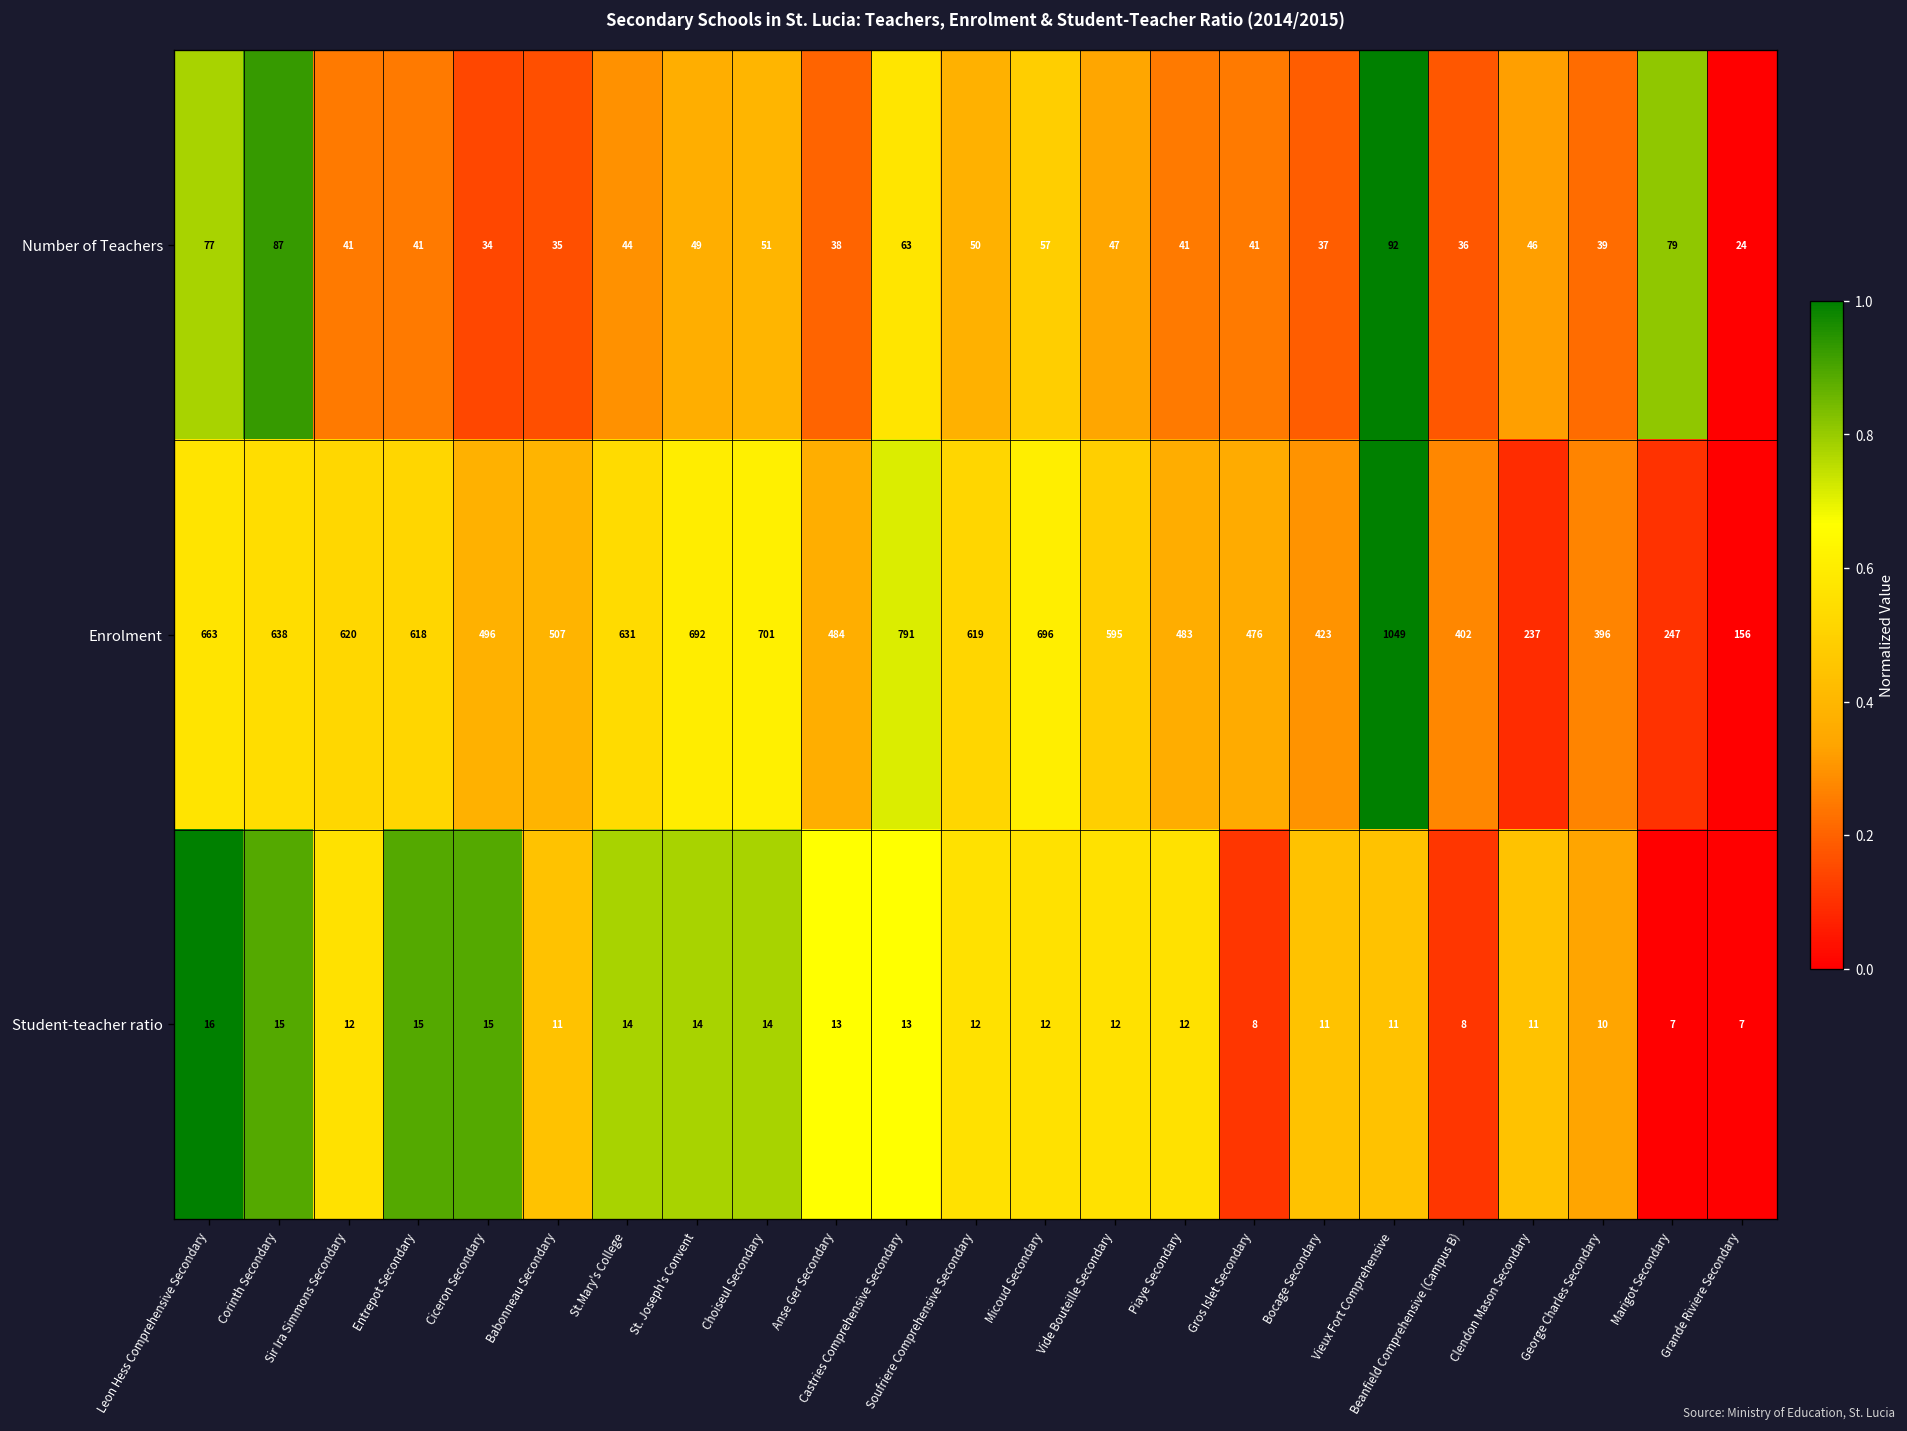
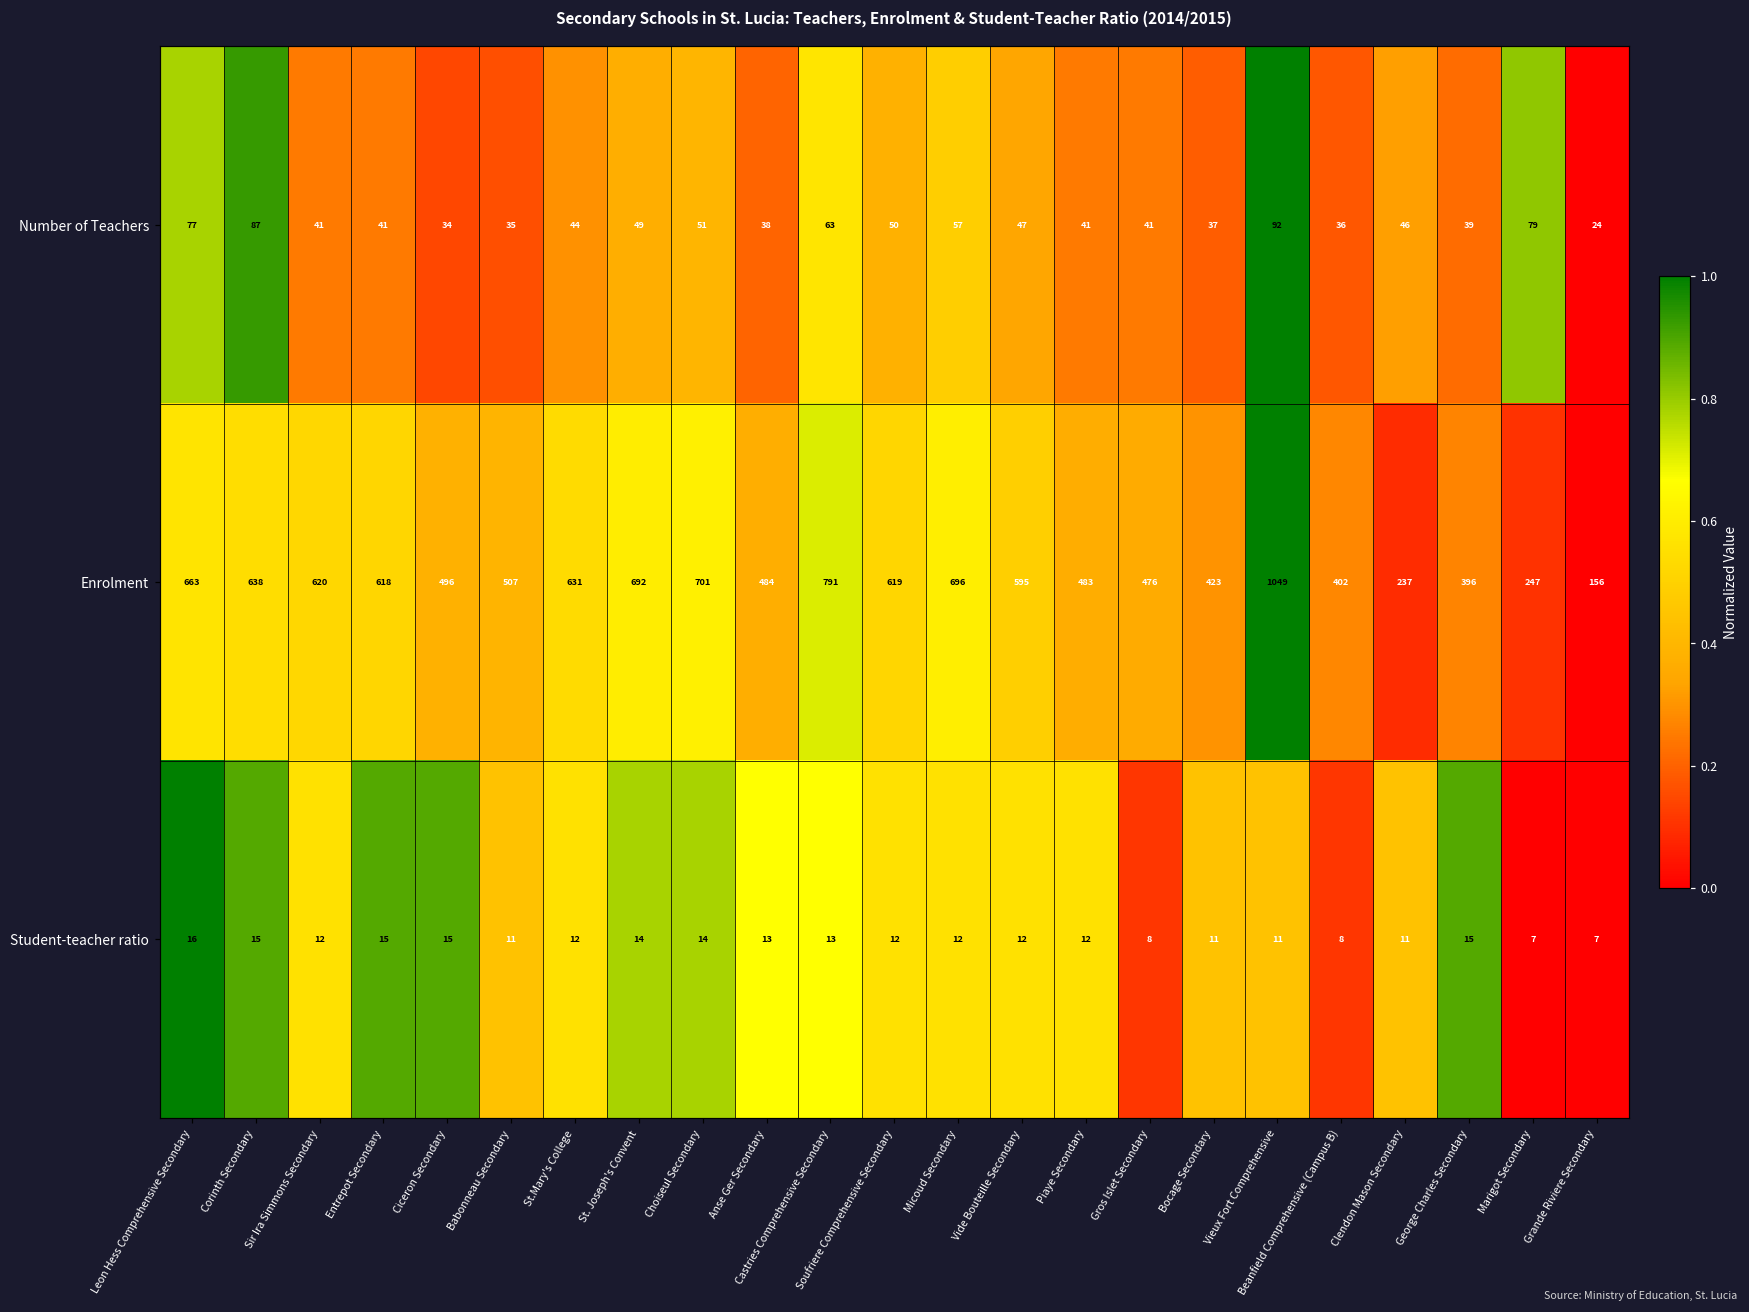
Student-teacher ratio, St.Mary's College: 14 -> 12
Student-teacher ratio, George Charles Secondary: 10 -> 15
